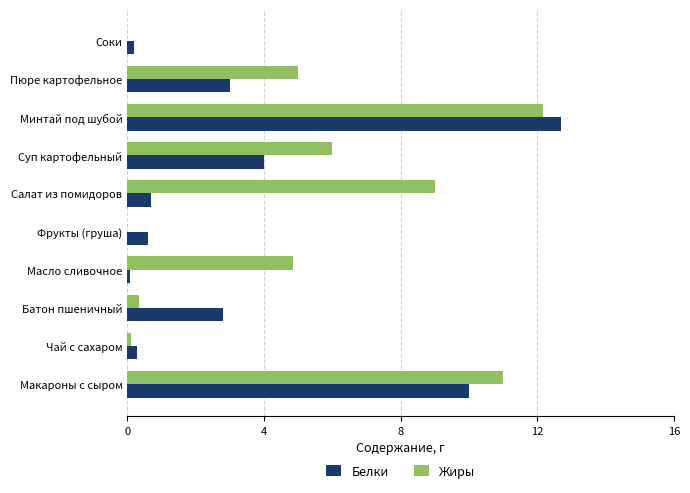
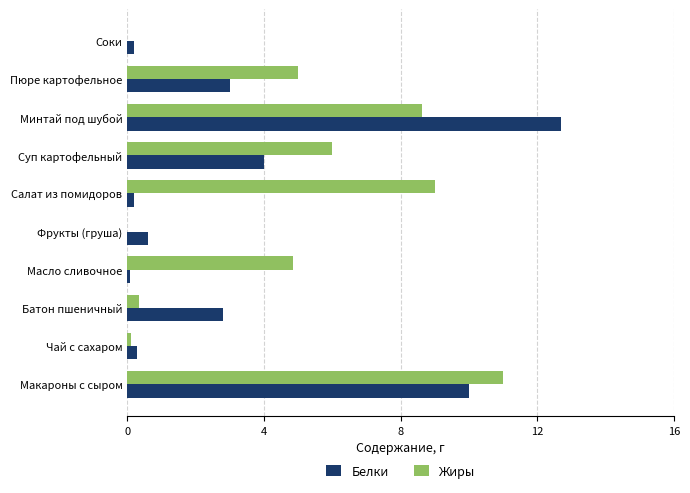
Жиры, Минтай под шубой: 12.2 -> 8.6
Белки, Салат из помидоров: 0.7 -> 0.2
